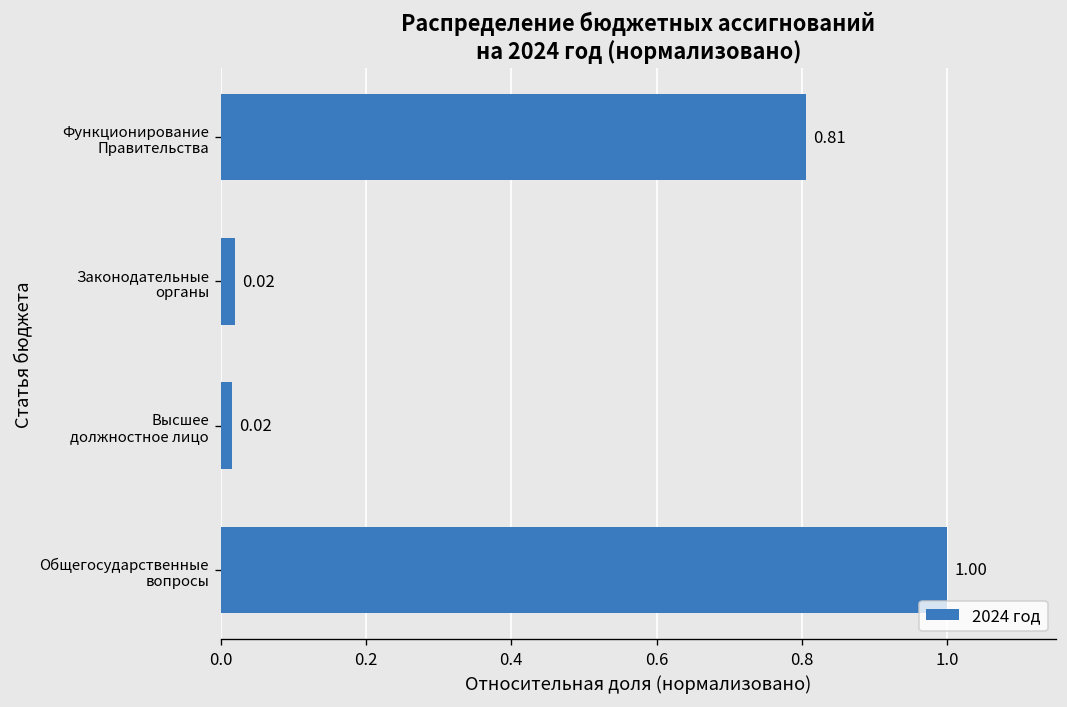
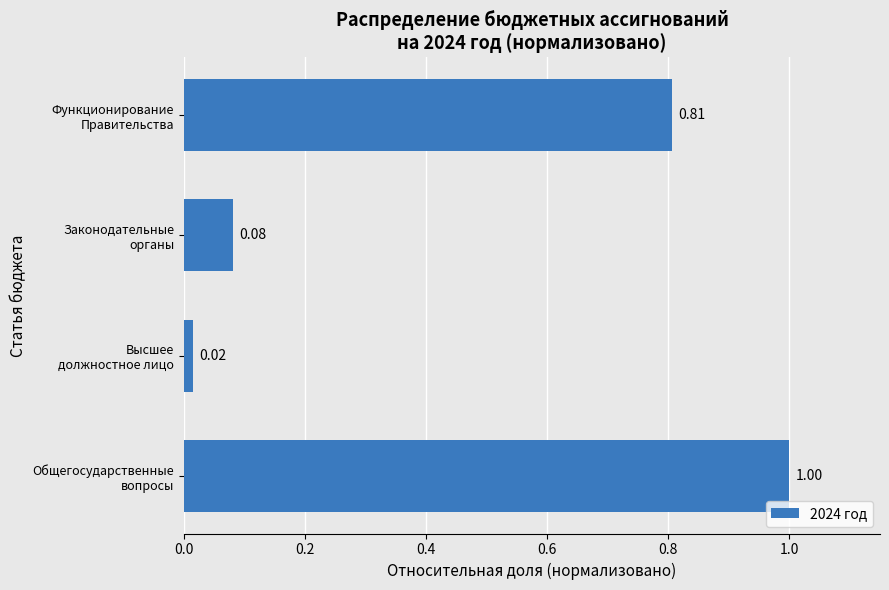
Законодательные органы: 0.02 -> 0.08
